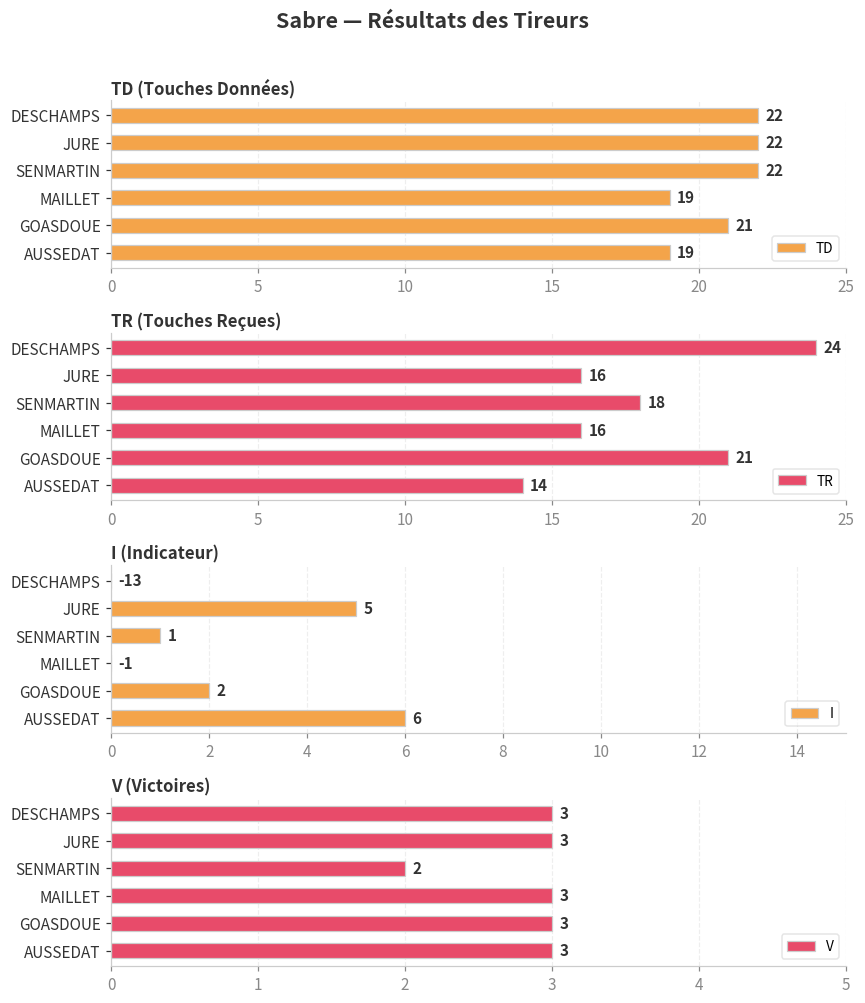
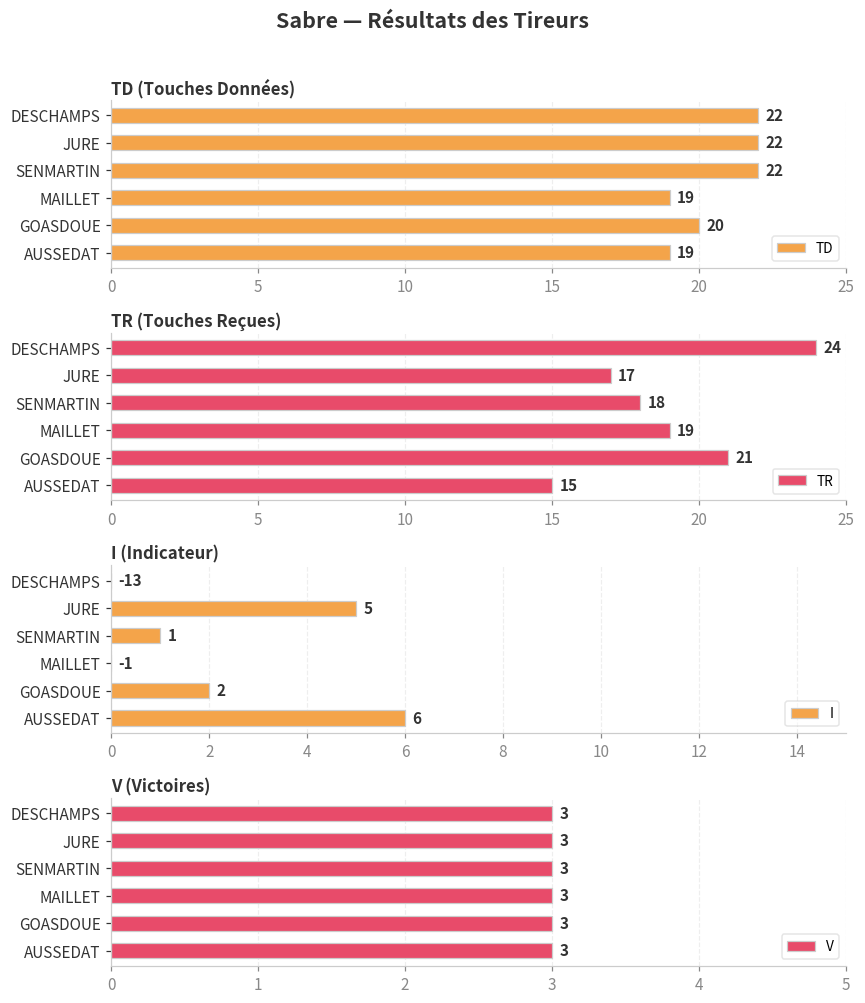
TD (Touches Données), GOASDOUE: 21 -> 20
TR (Touches Reçues), JURE: 16 -> 17
TR (Touches Reçues), MAILLET: 16 -> 19
TR (Touches Reçues), AUSSEDAT: 14 -> 15
V (Victoires), SENMARTIN: 2 -> 3
